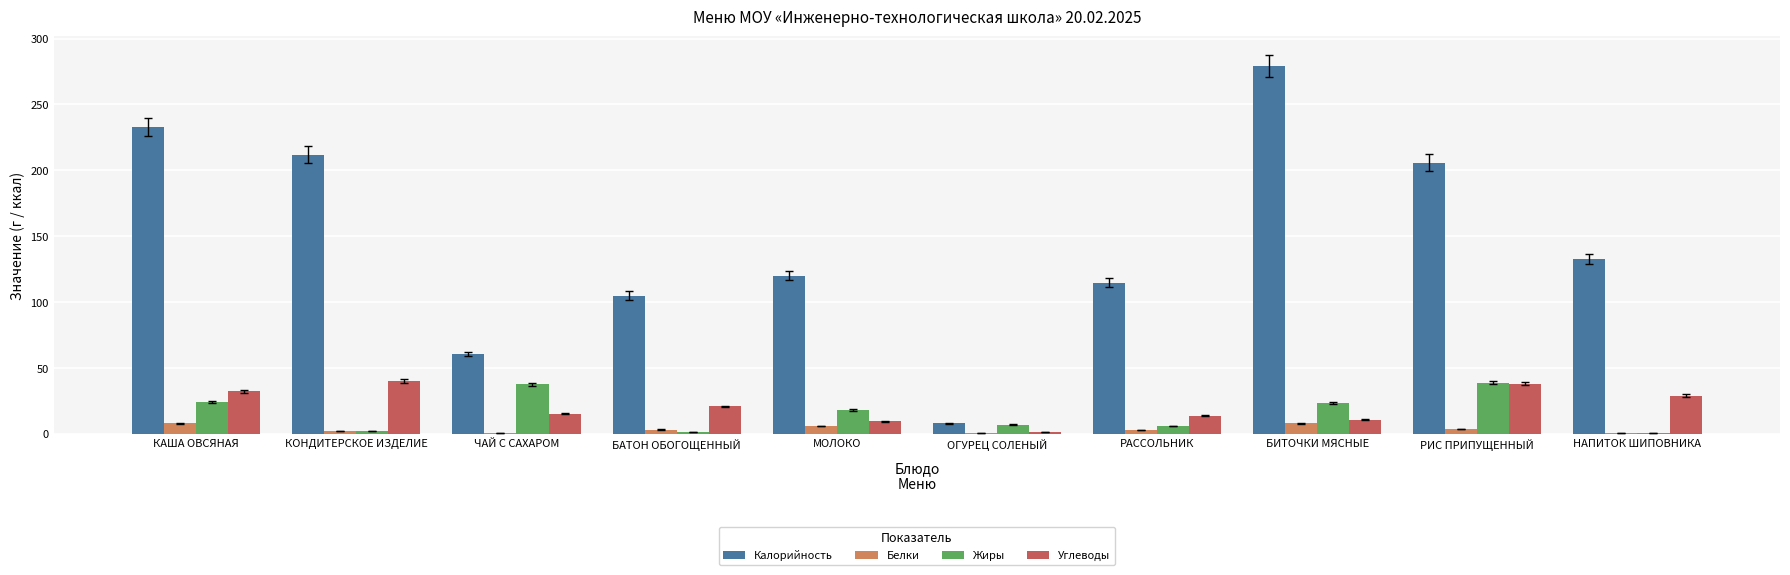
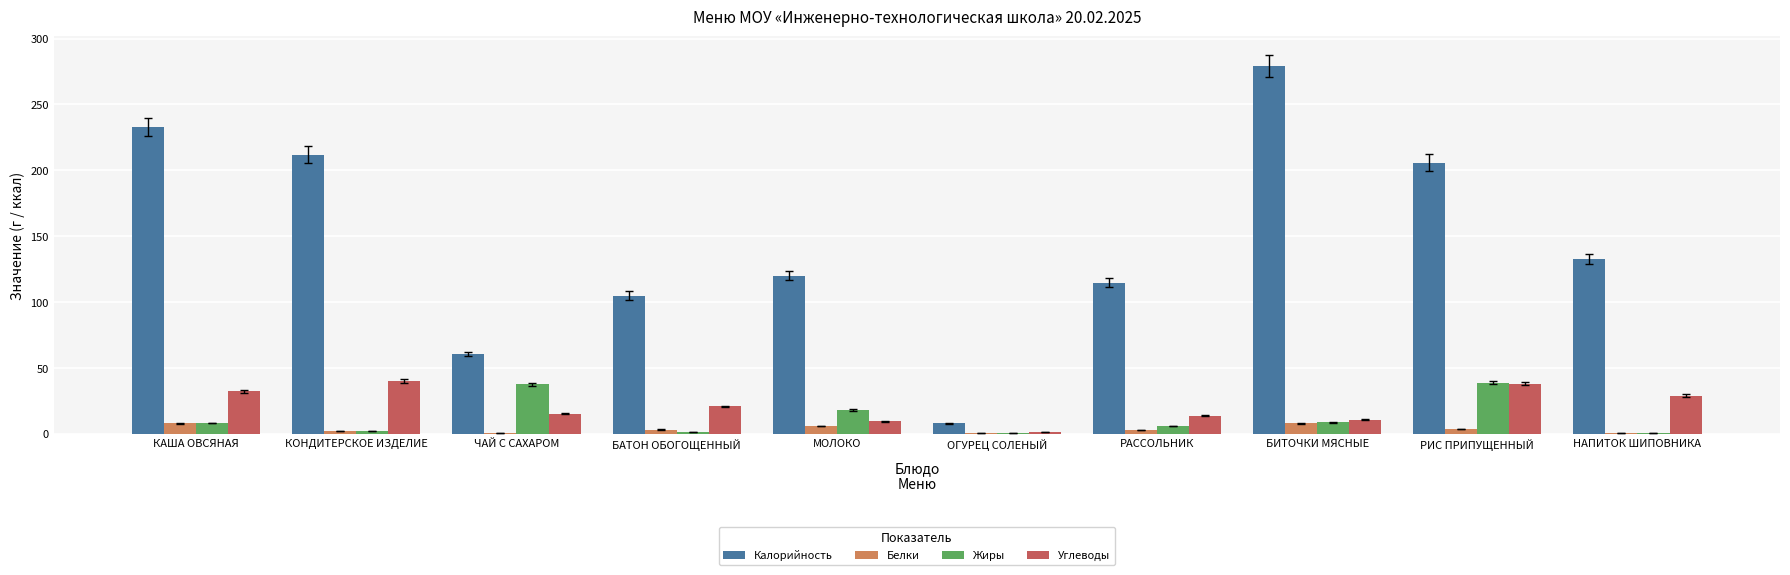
Жиры, КАША ОВСЯНАЯ: 24 -> 8
Жиры, ОГУРЕЦ СОЛЕНЫЙ: 7 -> 0
Жиры, БИТОЧКИ МЯСНЫЕ: 23 -> 9
